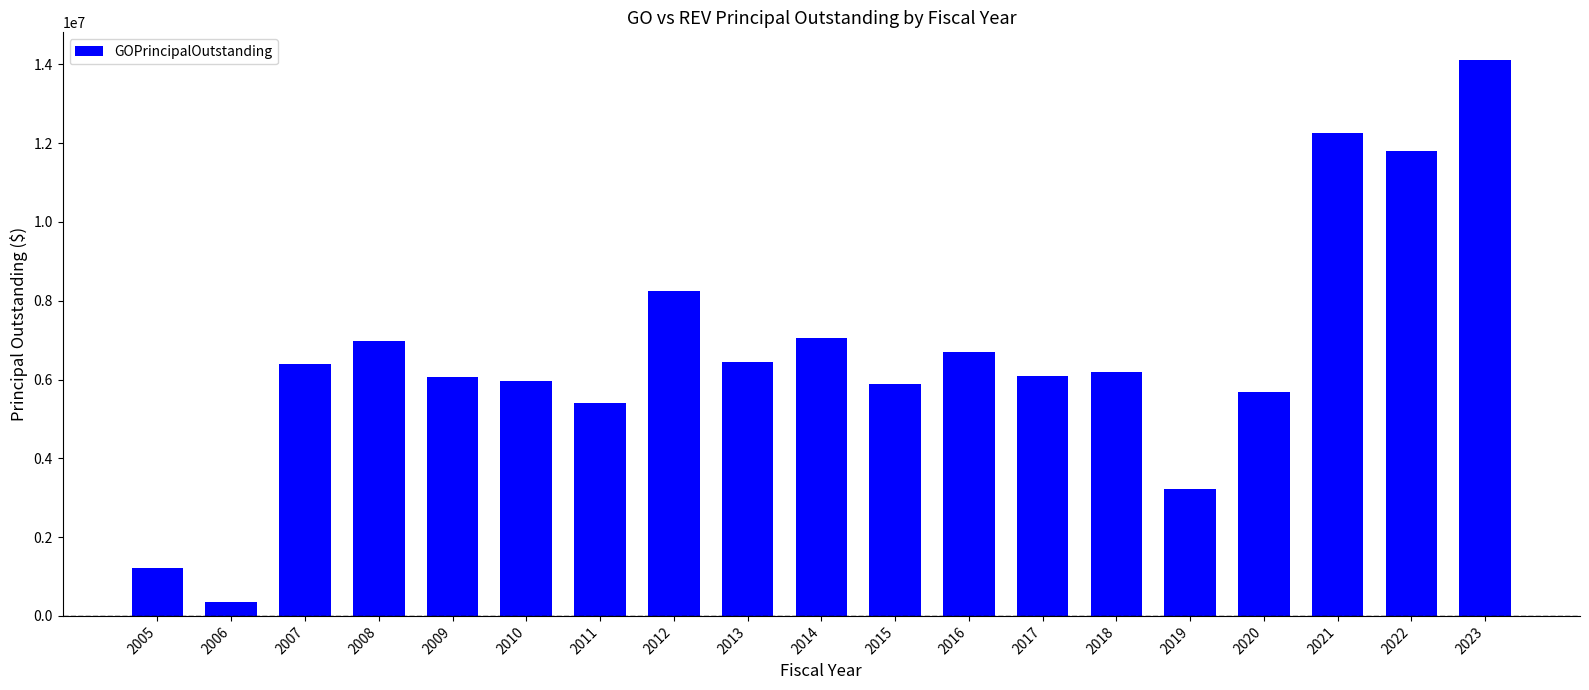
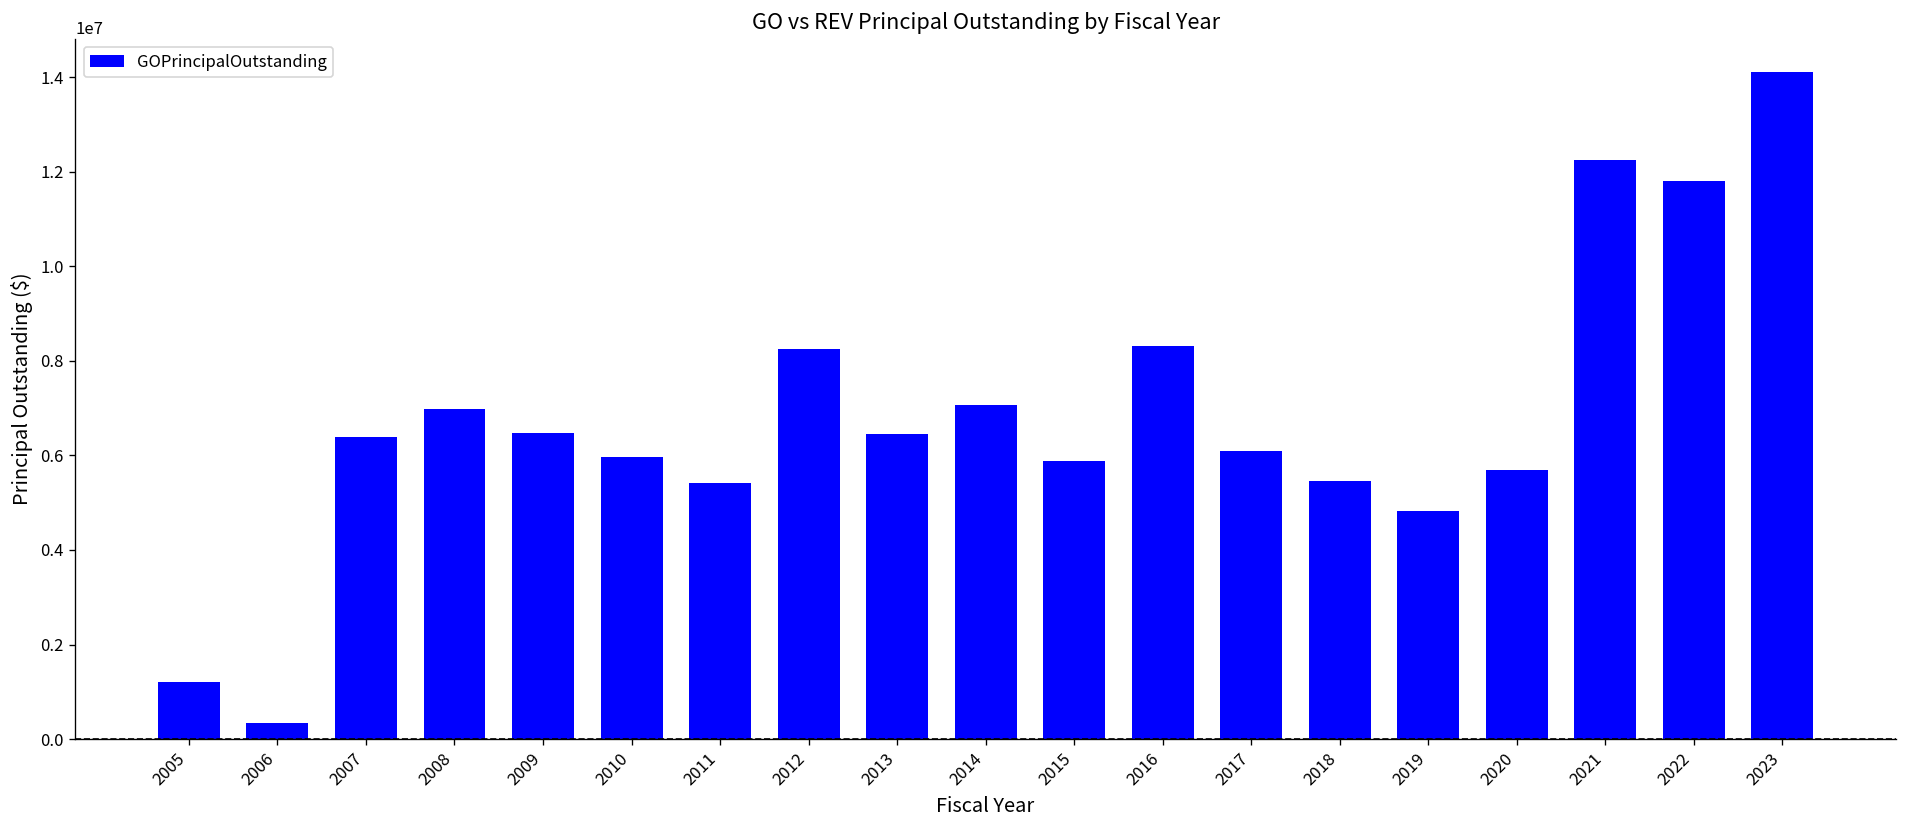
2009: 6100000 -> 6500000
2016: 6700000 -> 8300000
2018: 6200000 -> 5500000
2019: 3200000 -> 4800000
